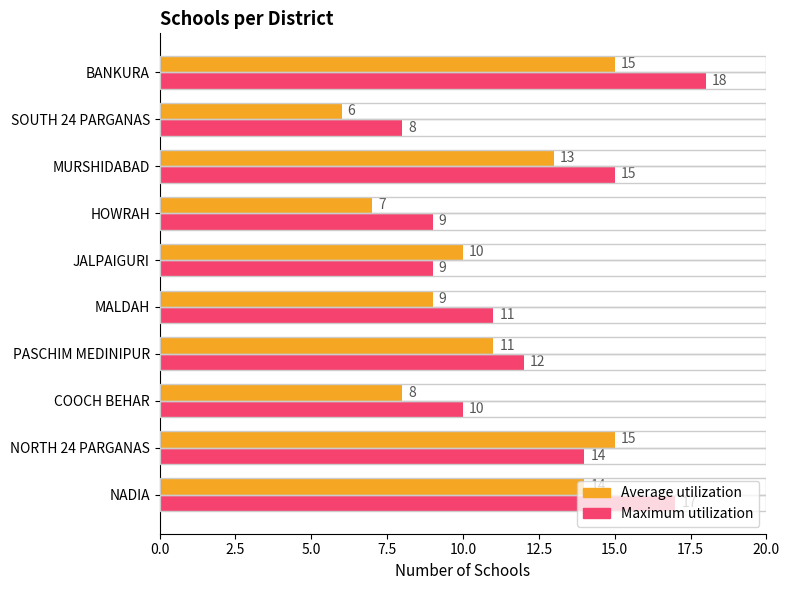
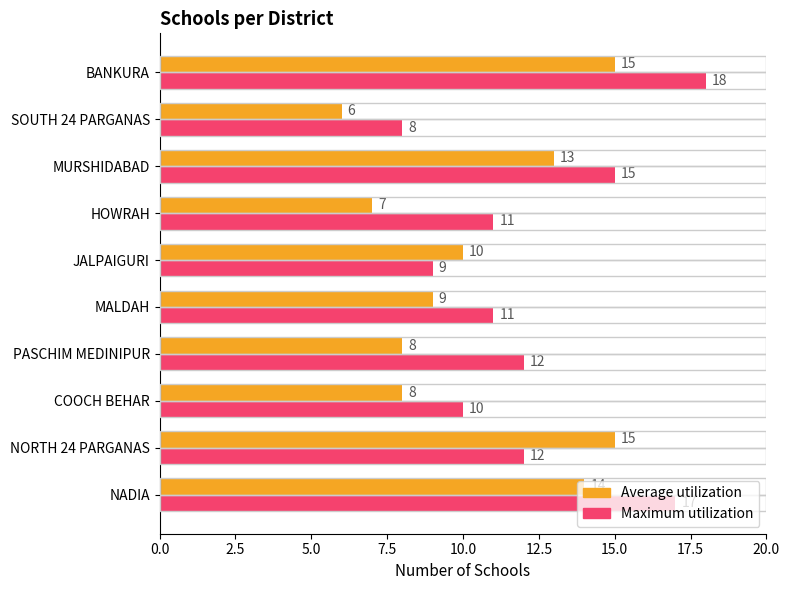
Maximum utilization, HOWRAH: 9 -> 11
Average utilization, PASCHIM MEDINIPUR: 11 -> 8
Maximum utilization, NORTH 24 PARGANAS: 14 -> 12
